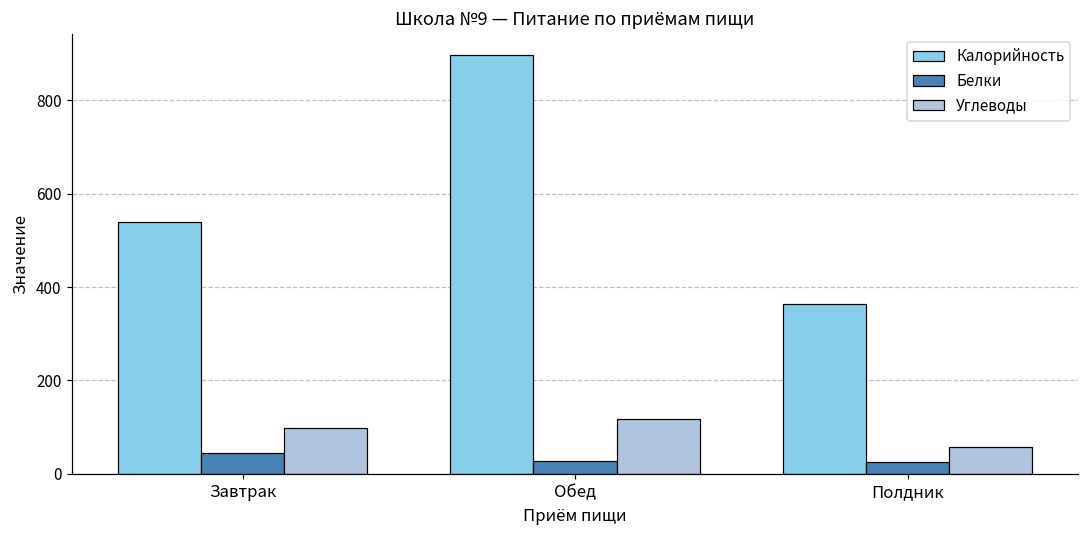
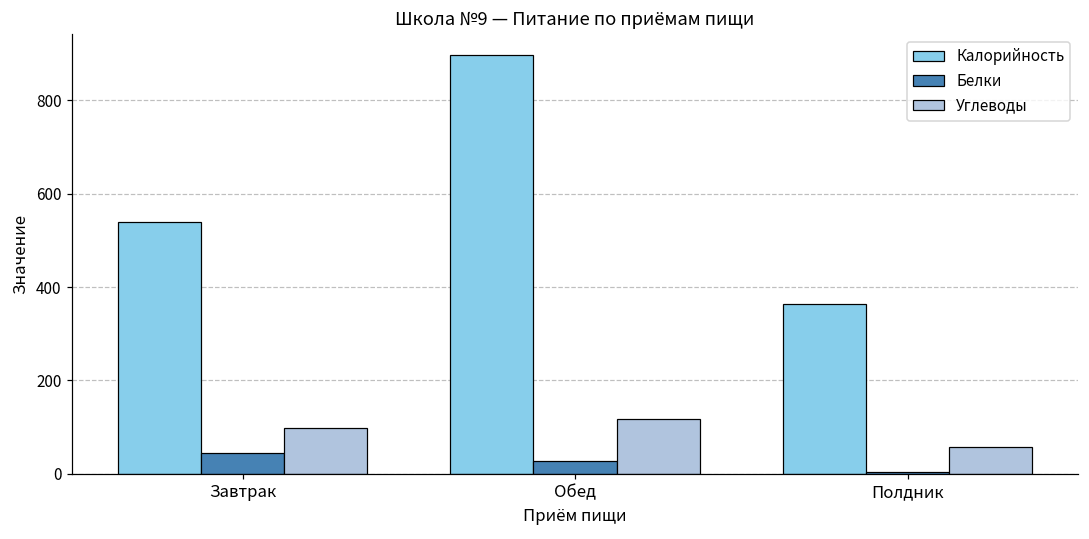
Белки, Полдник: 30 -> 0
